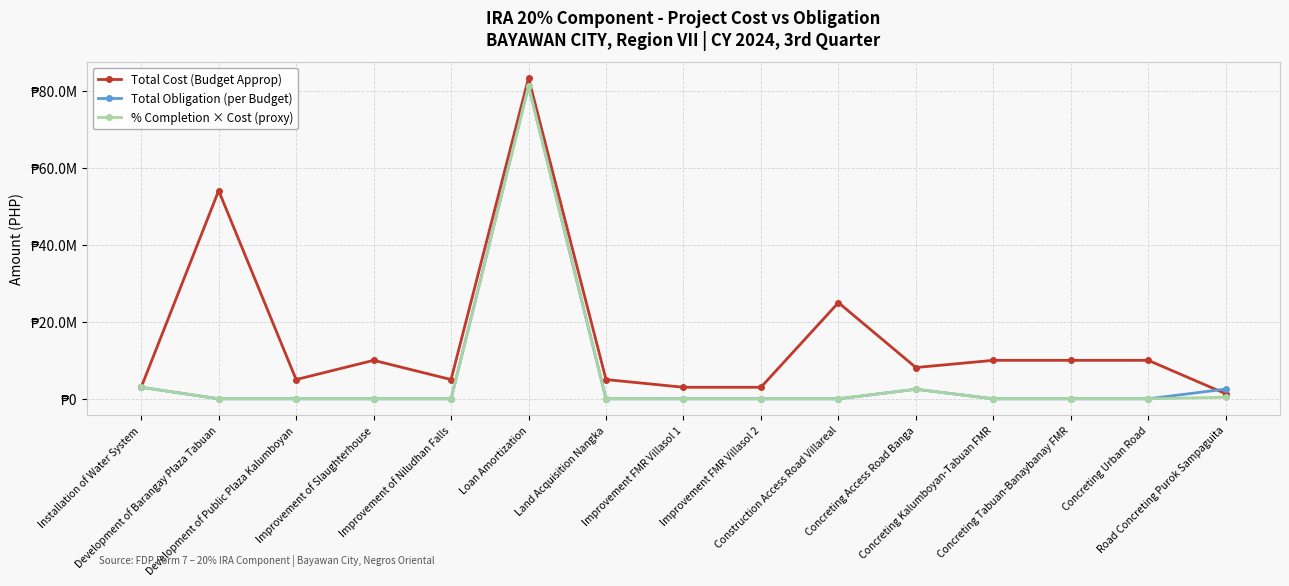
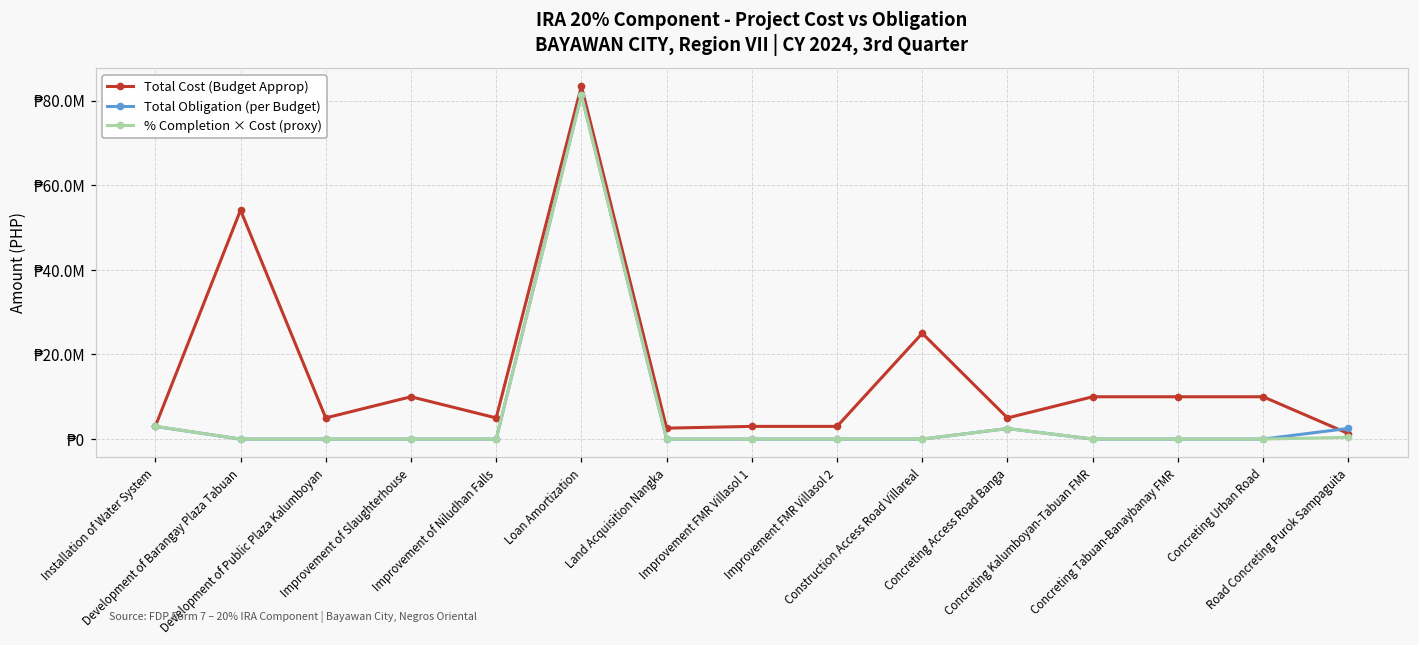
Total Cost (Budget Approp), Land Acquisition Nangka: ₱5000000 -> ₱3000000
Total Cost (Budget Approp), Concreting Access Road Banga: ₱8000000 -> ₱5000000
